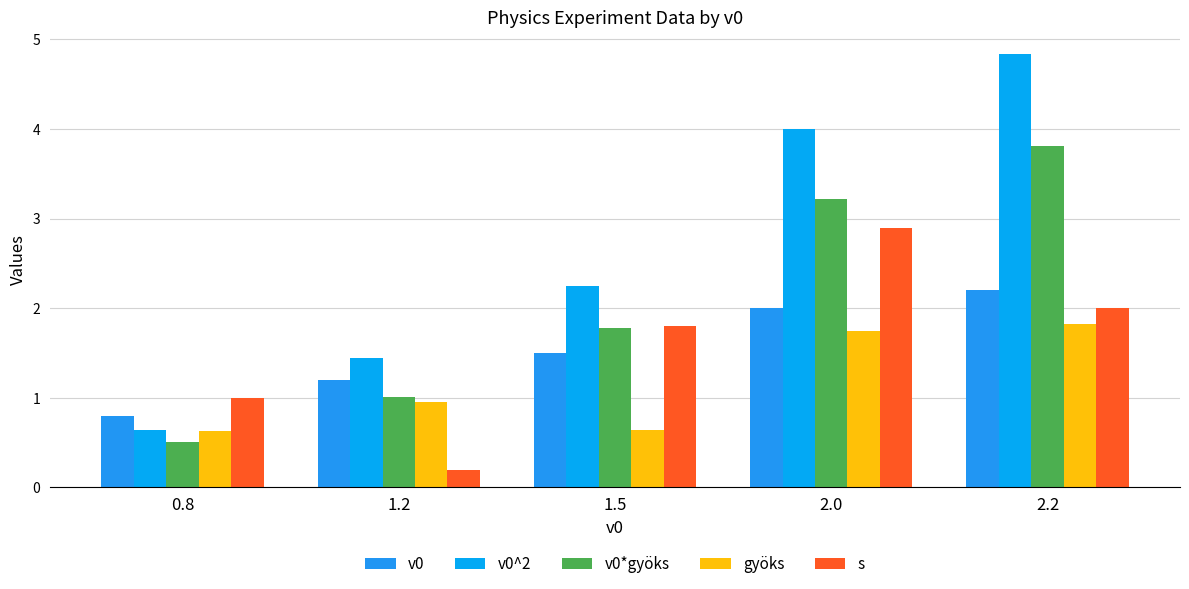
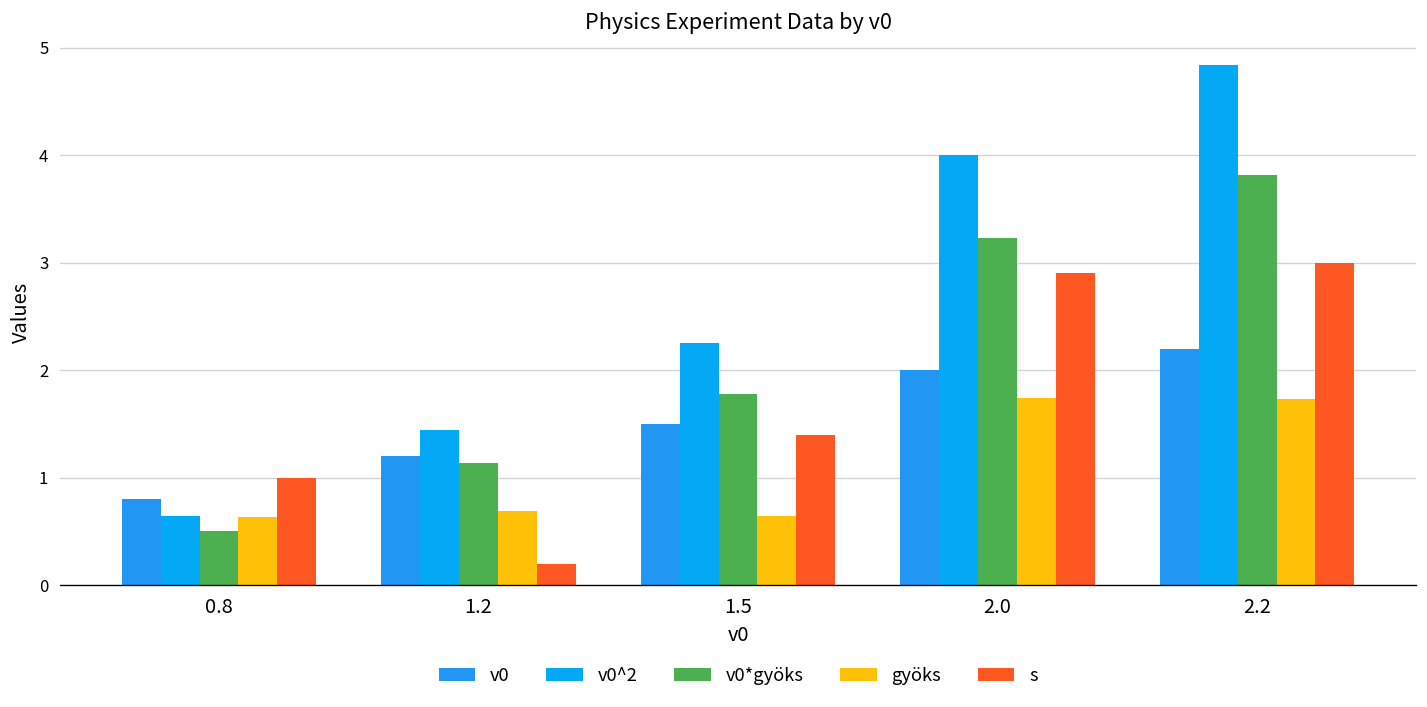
v0*gyöks, 1.2: 1.0 -> 1.1
gyöks, 1.2: 0.9 -> 0.7
s, 1.5: 1.8 -> 1.4
gyöks, 2.2: 1.8 -> 1.7
s, 2.2: 2 -> 3
